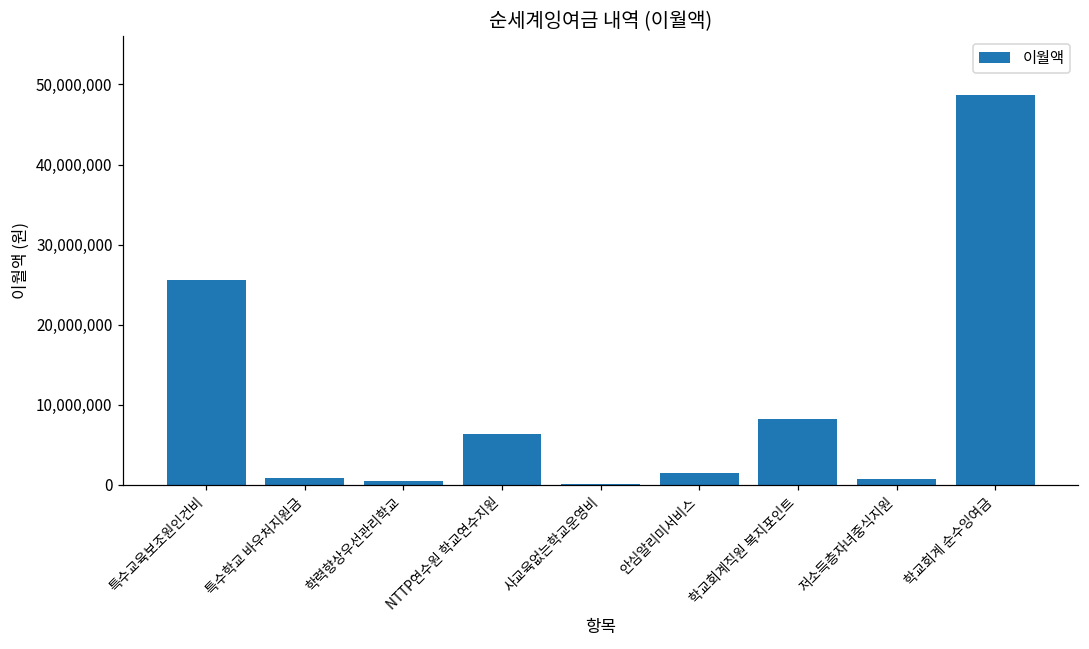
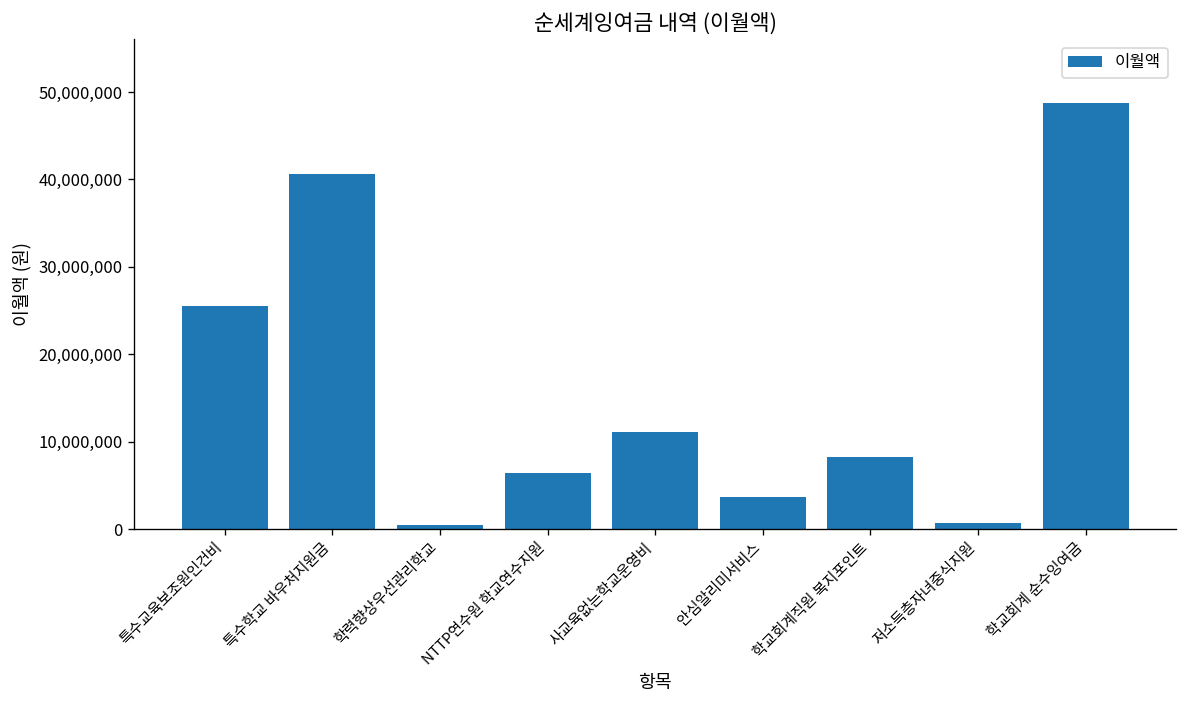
특수학교 바우처지원금: 1,000,000 -> 41,000,000
사교육없는학교운영비: 0 -> 11,000,000
안심알리미서비스: 1,000,000 -> 4,000,000
